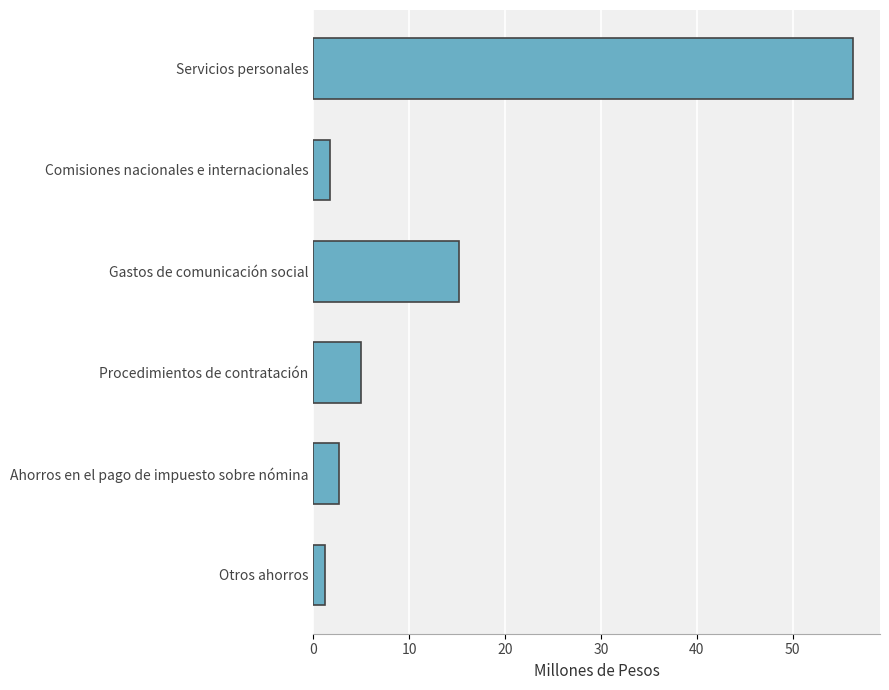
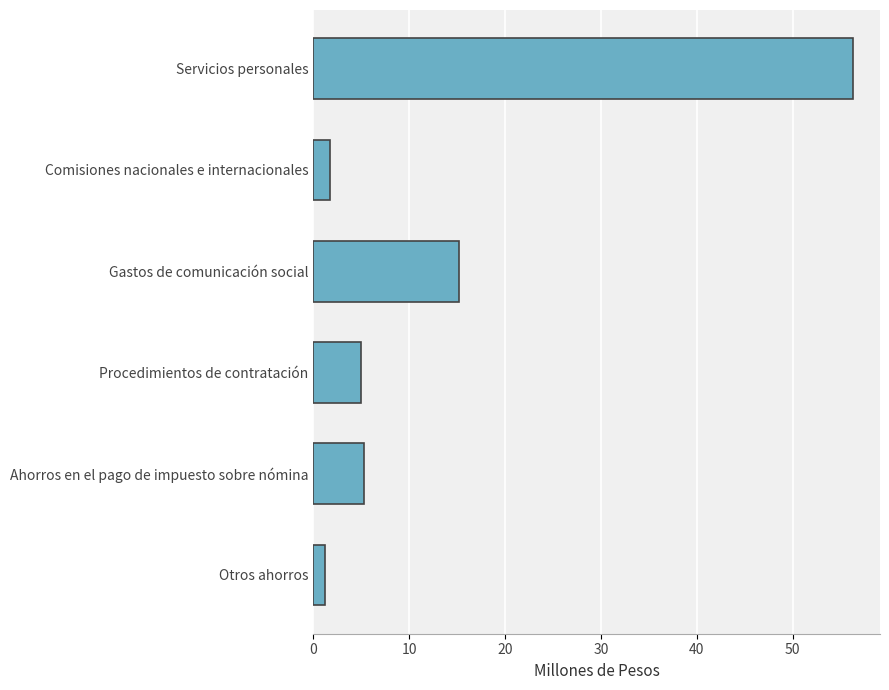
Ahorros en el pago de impuesto sobre nómina: 3 -> 5
